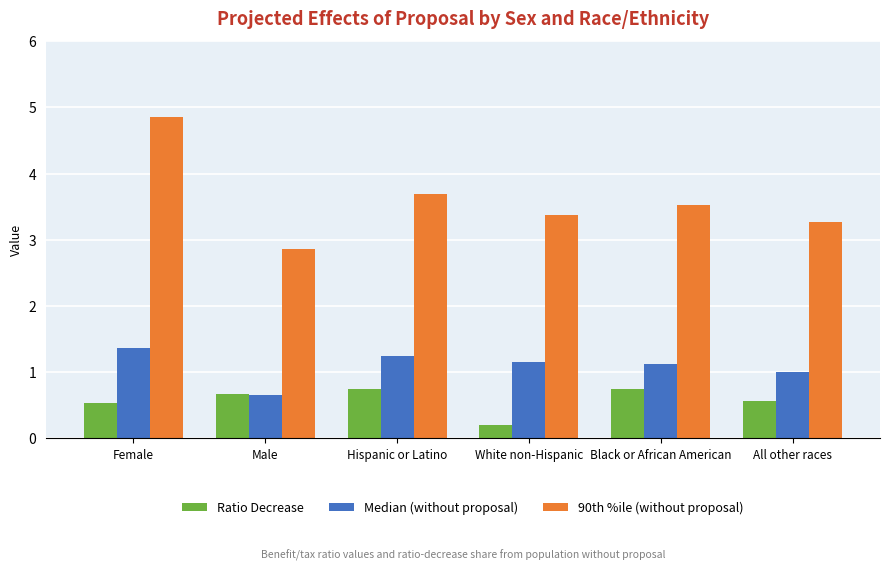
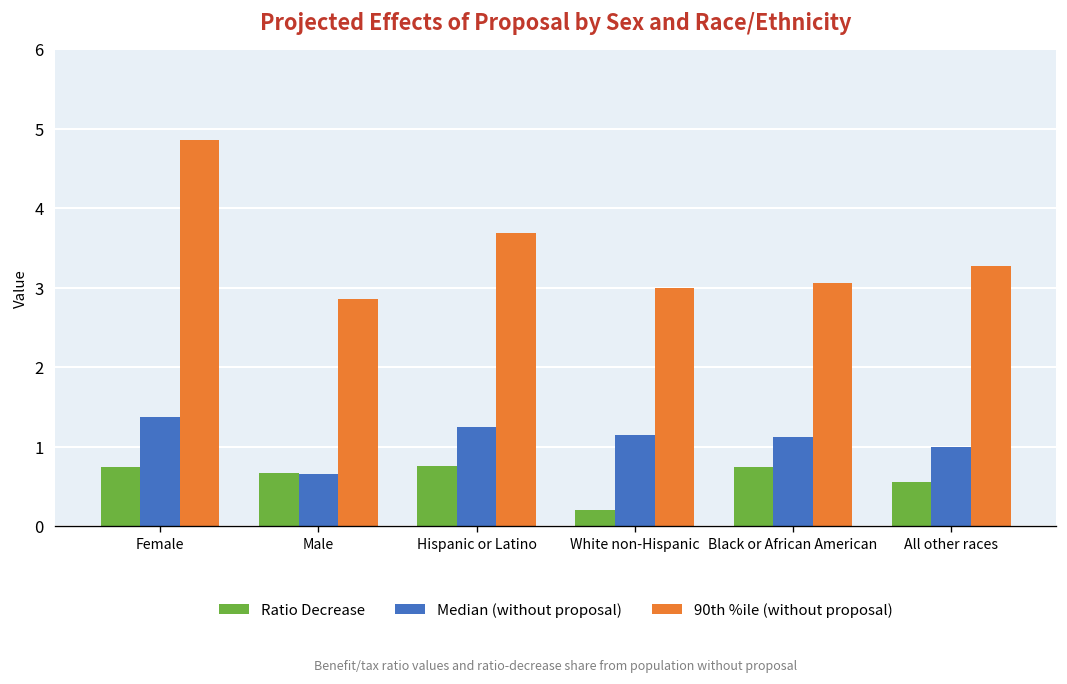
Ratio Decrease, Female: 0.5 -> 0.7
90th %ile (without proposal), White non-Hispanic: 3.4 -> 3.0
90th %ile (without proposal), Black or African American: 3.5 -> 3.1
